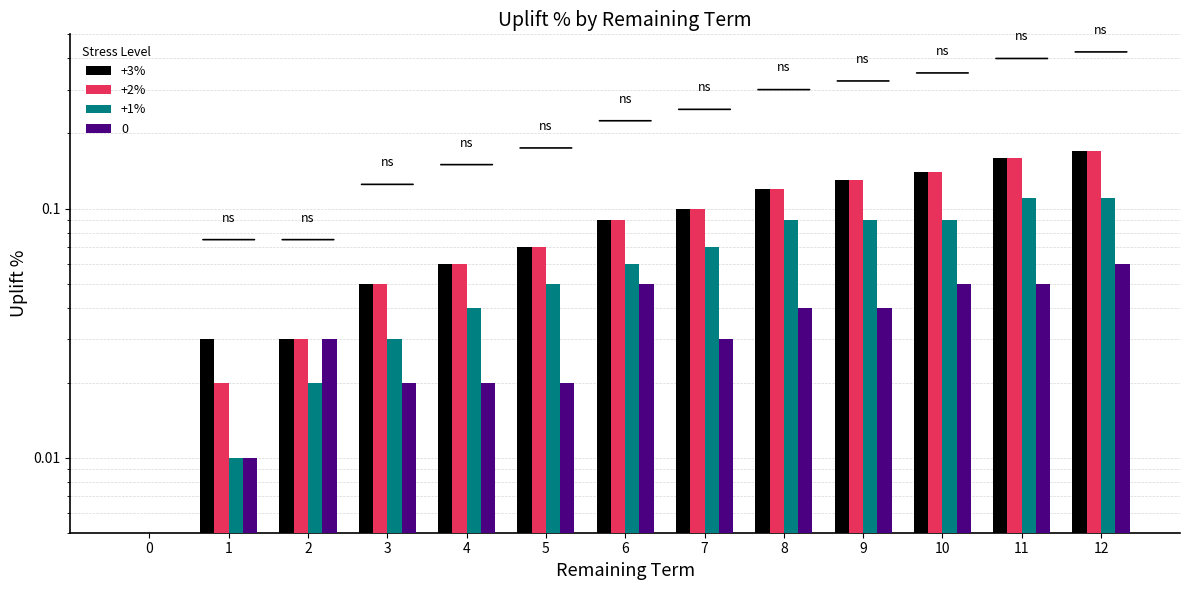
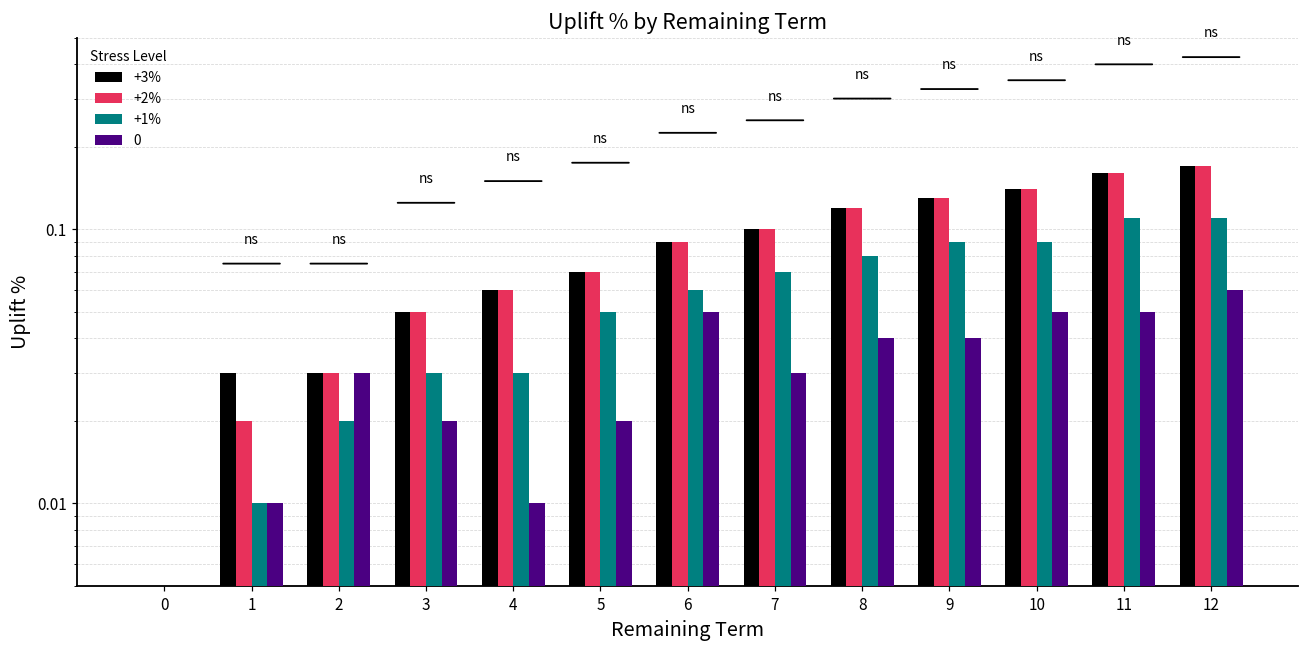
+1%, 4: 0.04 -> 0.03
0, 4: 0.02 -> 0.01
+1%, 8: 0.09 -> 0.08
